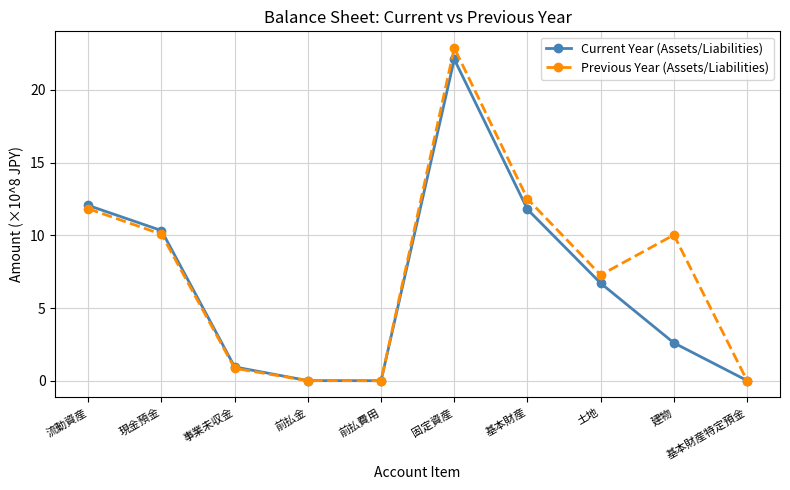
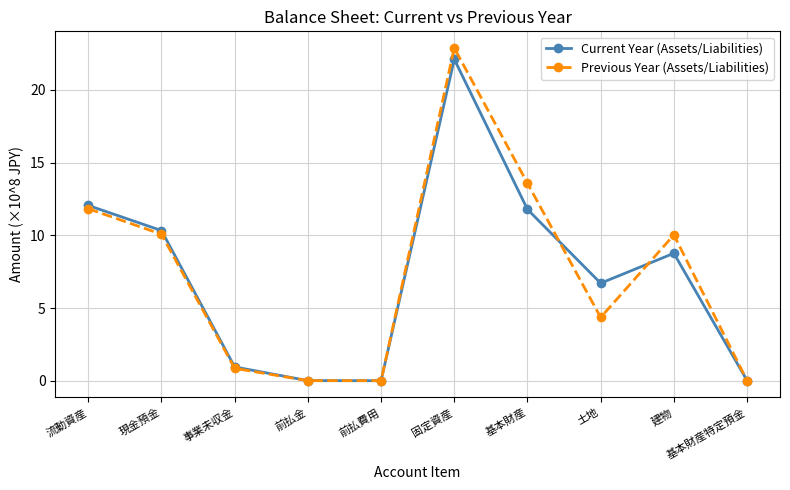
Previous Year (Assets/Liabilities), 基本財産: 12.5 -> 13.6
Previous Year (Assets/Liabilities), 土地: 7.3 -> 4.4
Current Year (Assets/Liabilities), 建物: 2.6 -> 8.8
